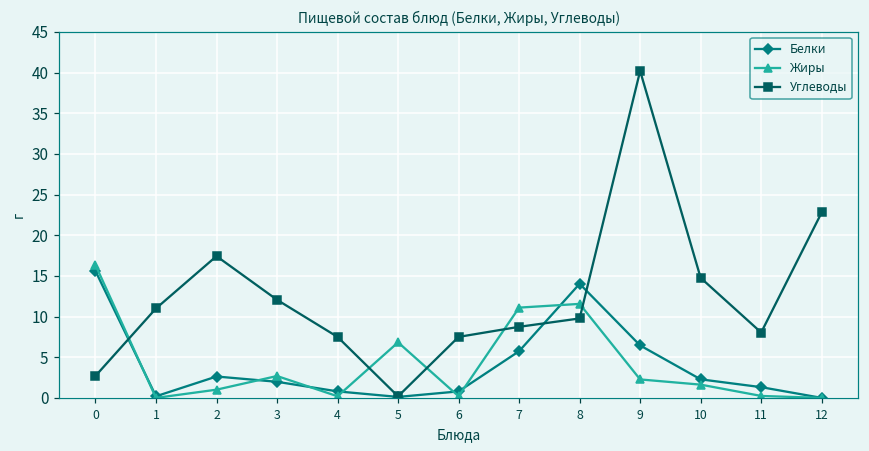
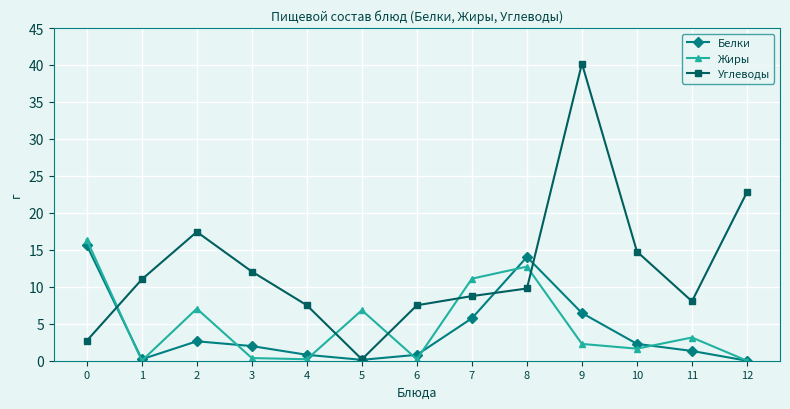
Жиры, 2: 1 -> 7
Жиры, 3: 3 -> 0
Жиры, 8: 12 -> 13
Жиры, 11: 0 -> 3
